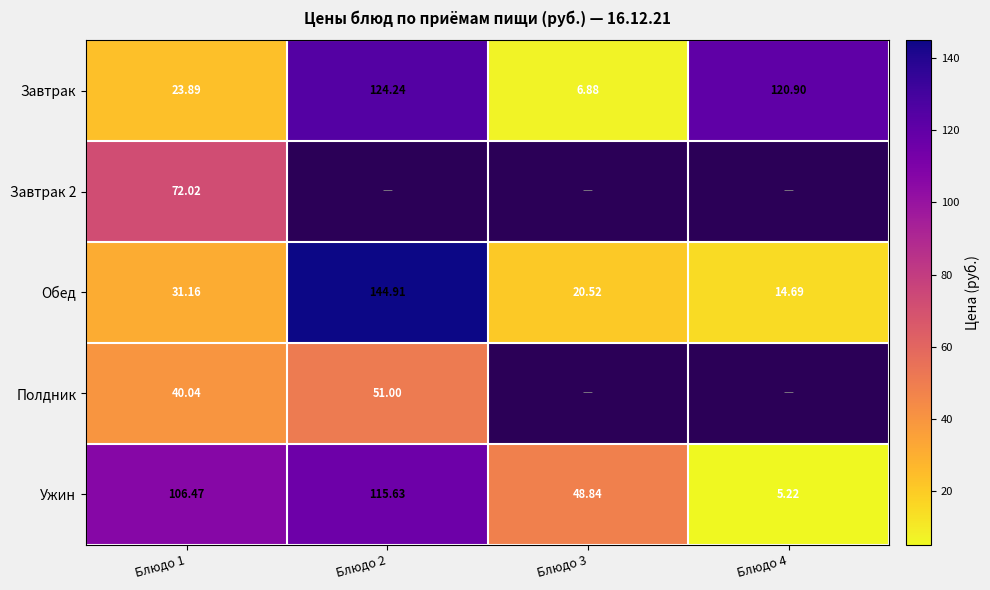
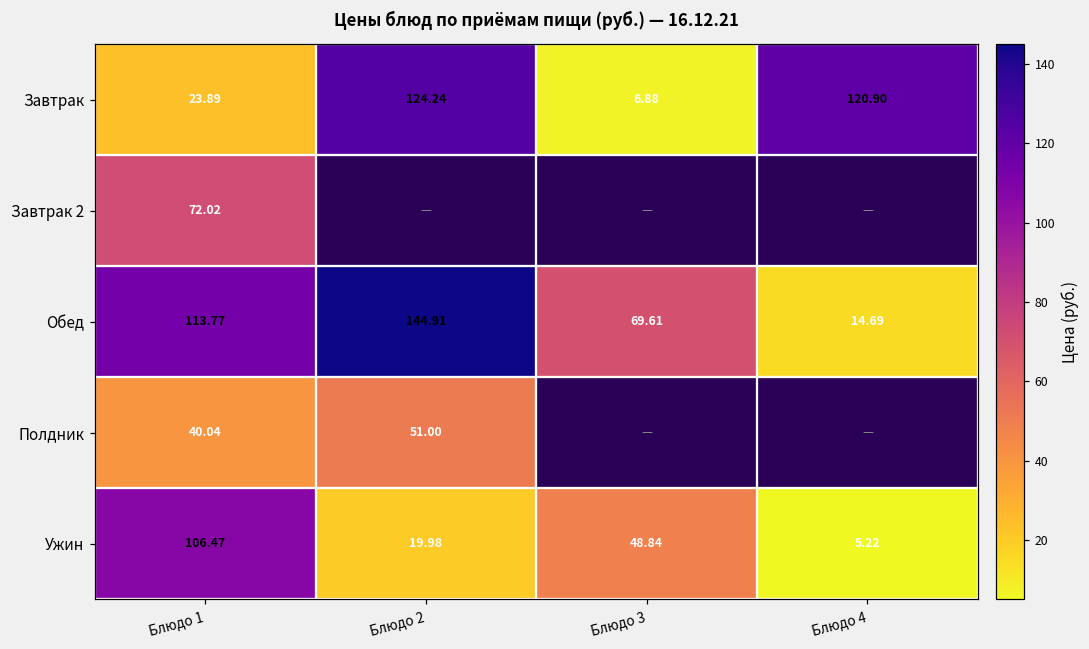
Обед, Блюдо 1: 31.16 -> 113.77
Обед, Блюдо 3: 20.52 -> 69.61
Ужин, Блюдо 2: 115.63 -> 19.98
